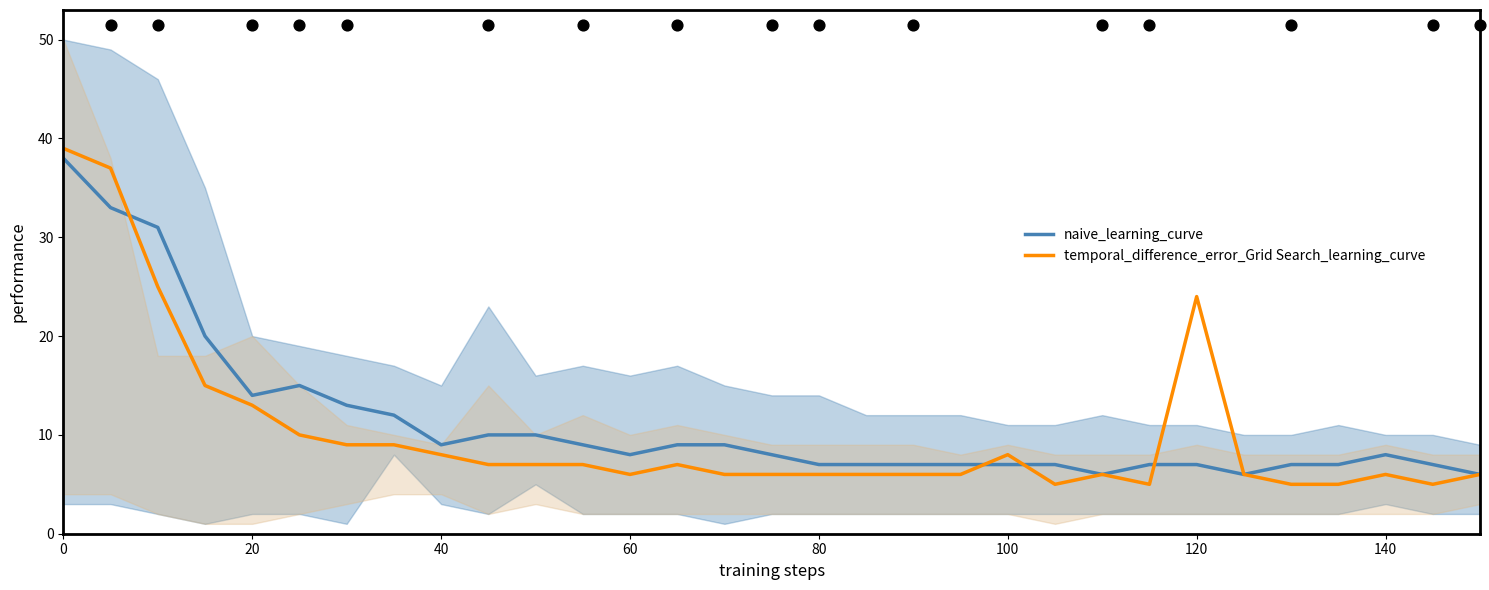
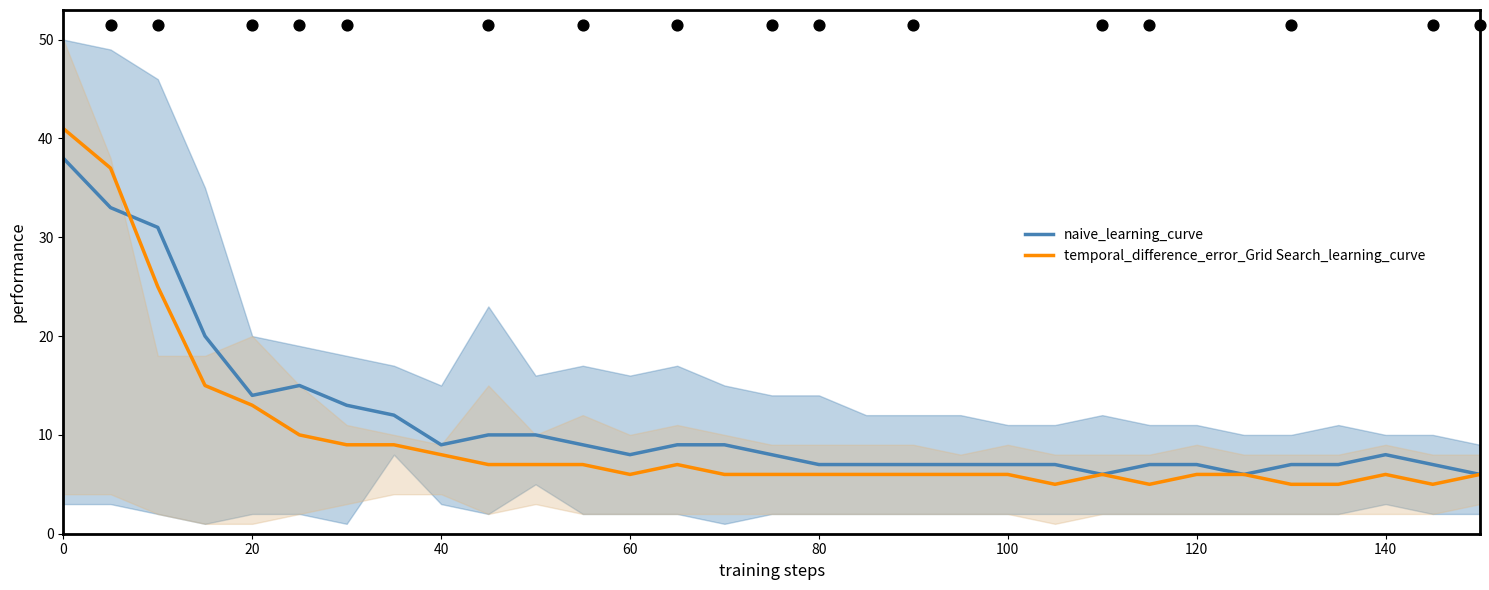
temporal_difference_error_Grid Search_learning_curve, 0: 39 -> 41
temporal_difference_error_Grid Search_learning_curve, 100: 8 -> 6
temporal_difference_error_Grid Search_learning_curve, 120: 24 -> 6
